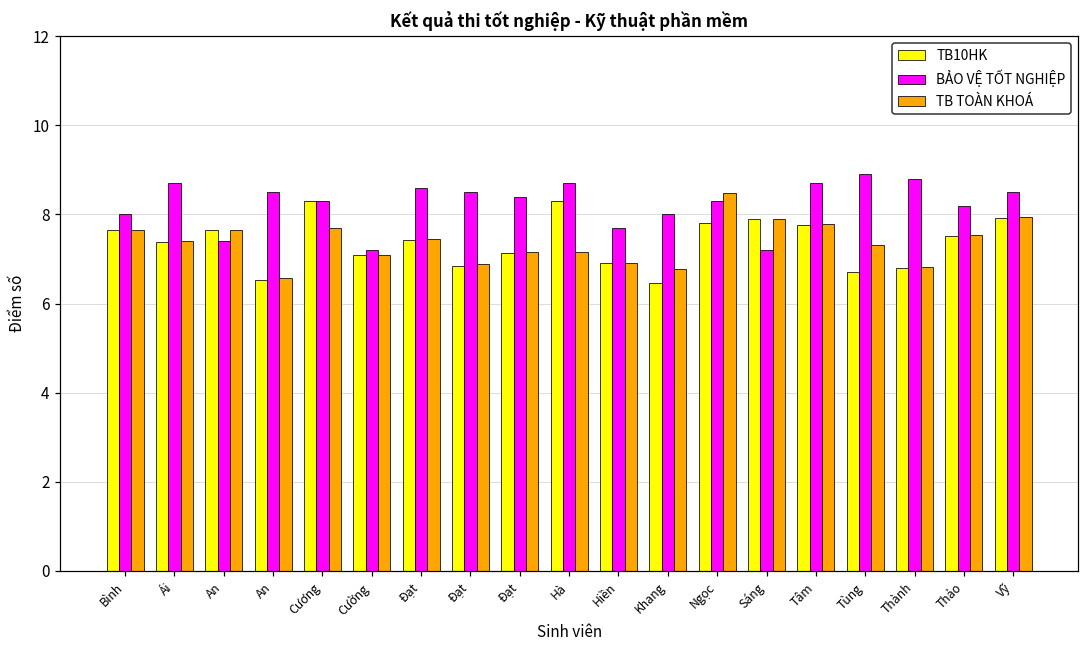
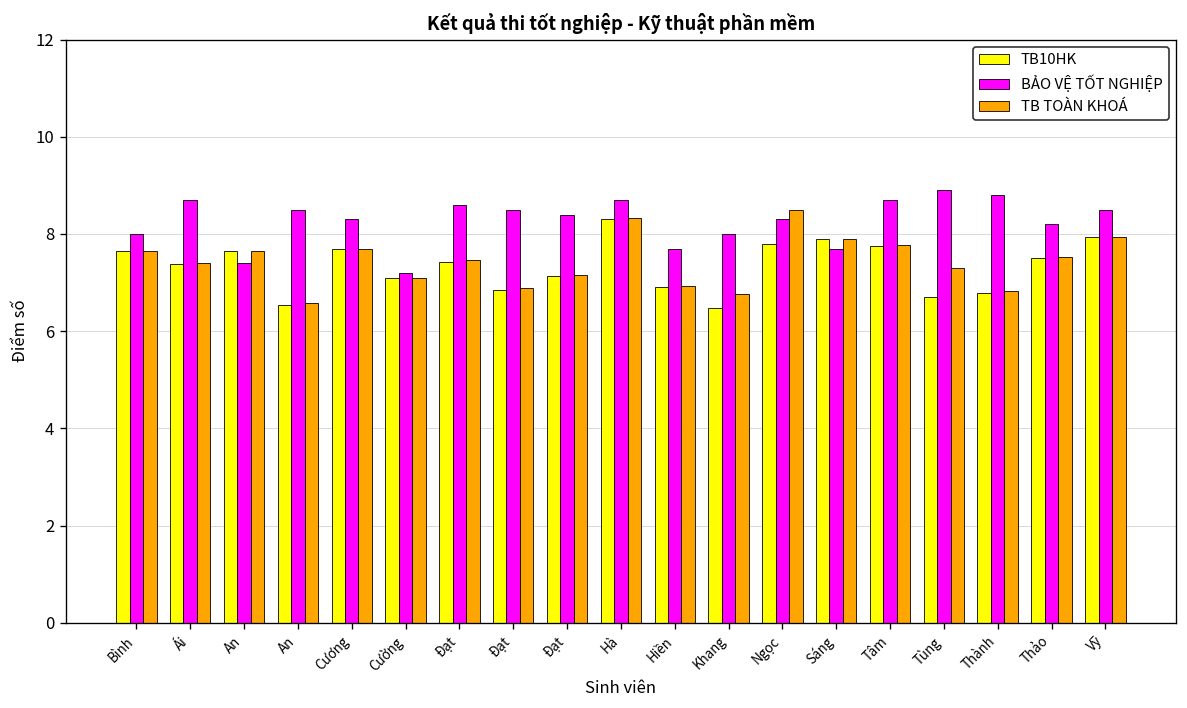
TB10HK, Cương: 8.3 -> 7.7
TB TOÀN KHOÁ, Hà: 7.2 -> 8.3
BẢO VỆ TỐT NGHIỆP, Sáng: 7.2 -> 7.7
